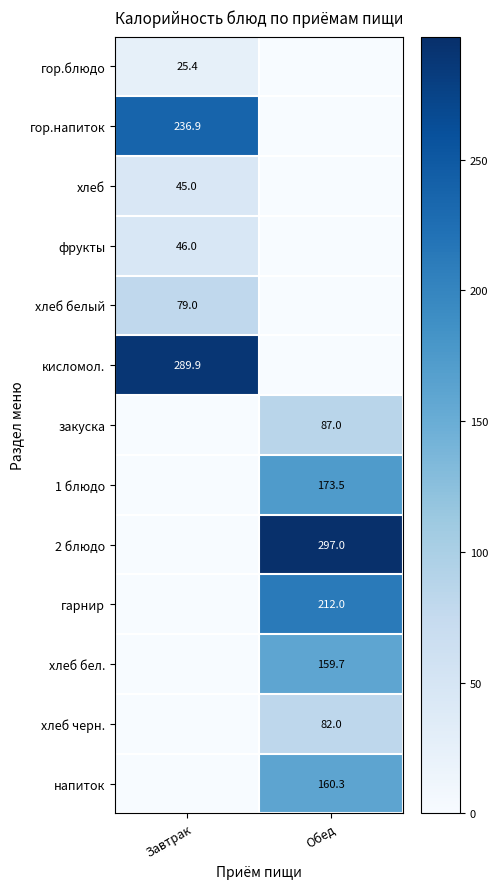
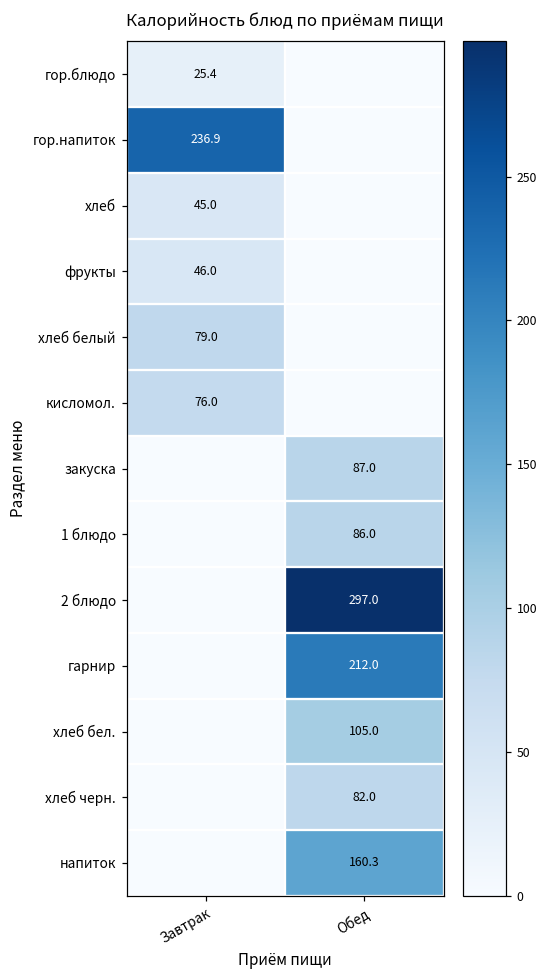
кисломол., Завтрак: 289.9 -> 76.0
1 блюдо, Обед: 173.5 -> 86.0
хлеб бел., Обед: 159.7 -> 105.0
